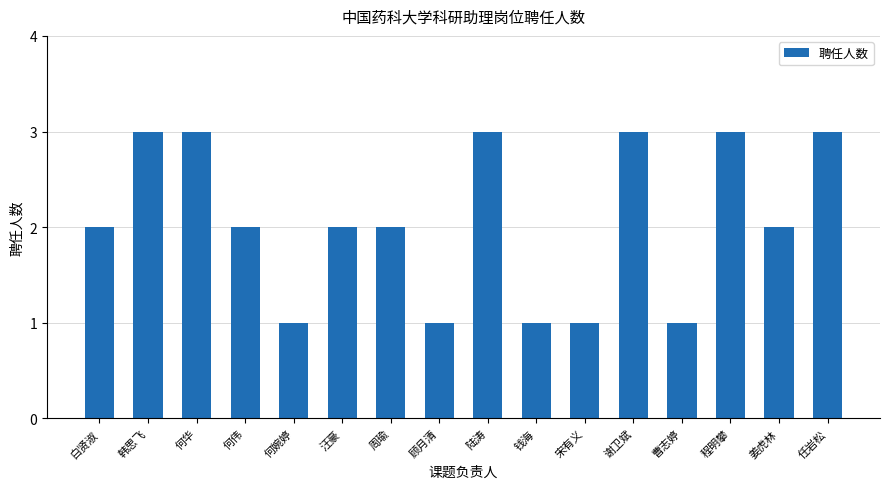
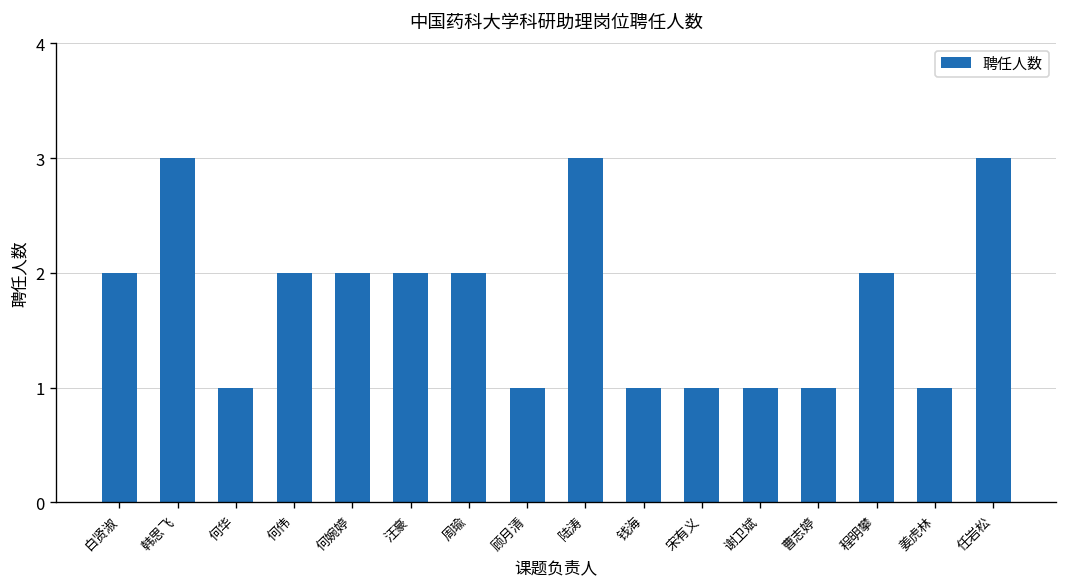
何华: 3 -> 1
何婉婷: 1 -> 2
谢卫斌: 3 -> 1
程明攀: 3 -> 2
姜虎林: 2 -> 1
